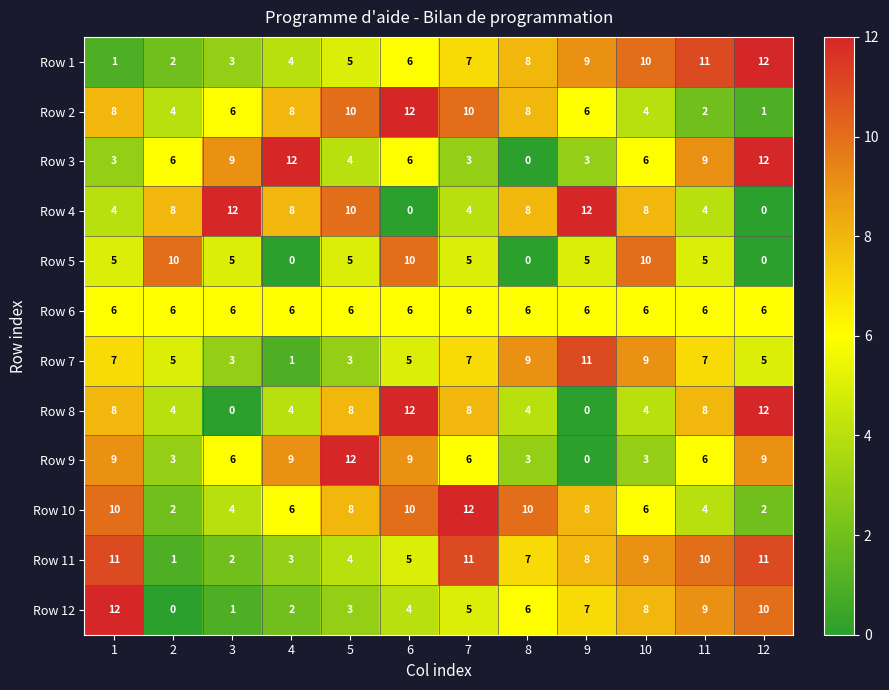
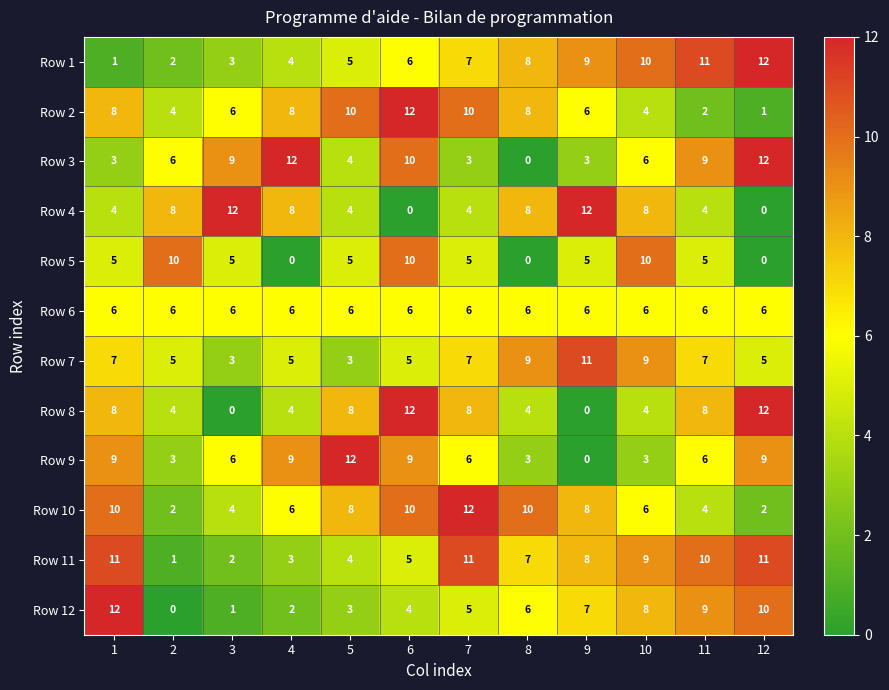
Row 3, 6: 6 -> 10
Row 4, 5: 10 -> 4
Row 7, 4: 1 -> 5
